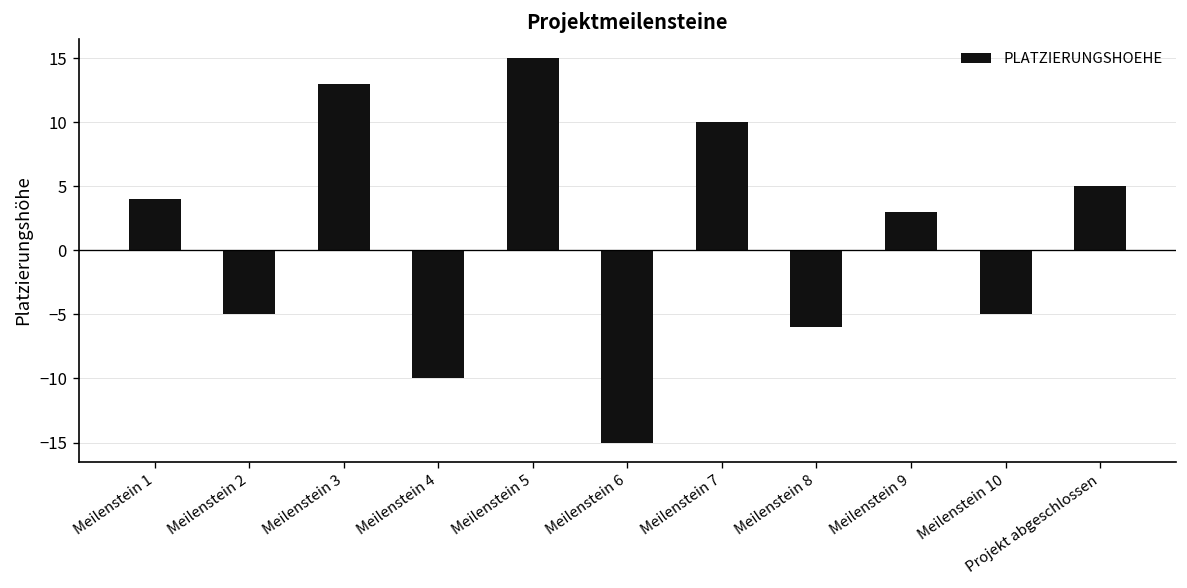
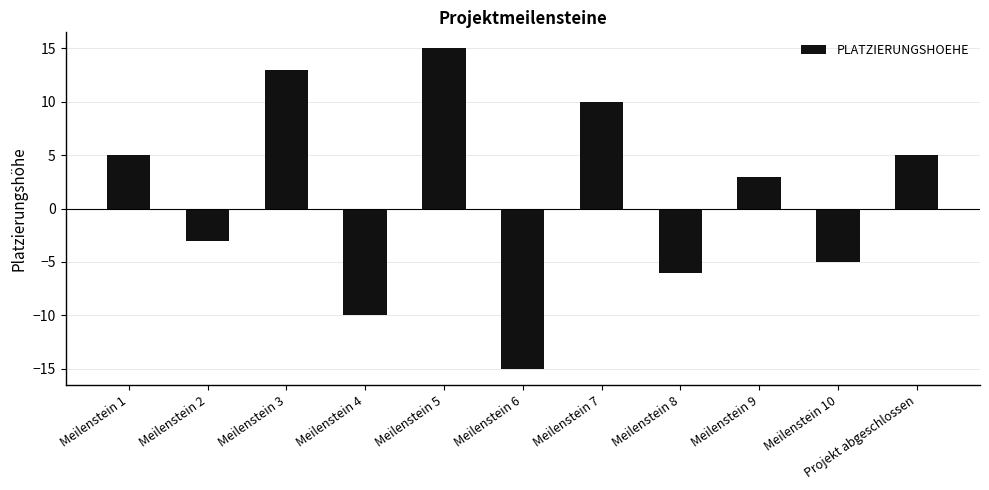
Meilenstein 1: 4 -> 5
Meilenstein 2: -5 -> -3
